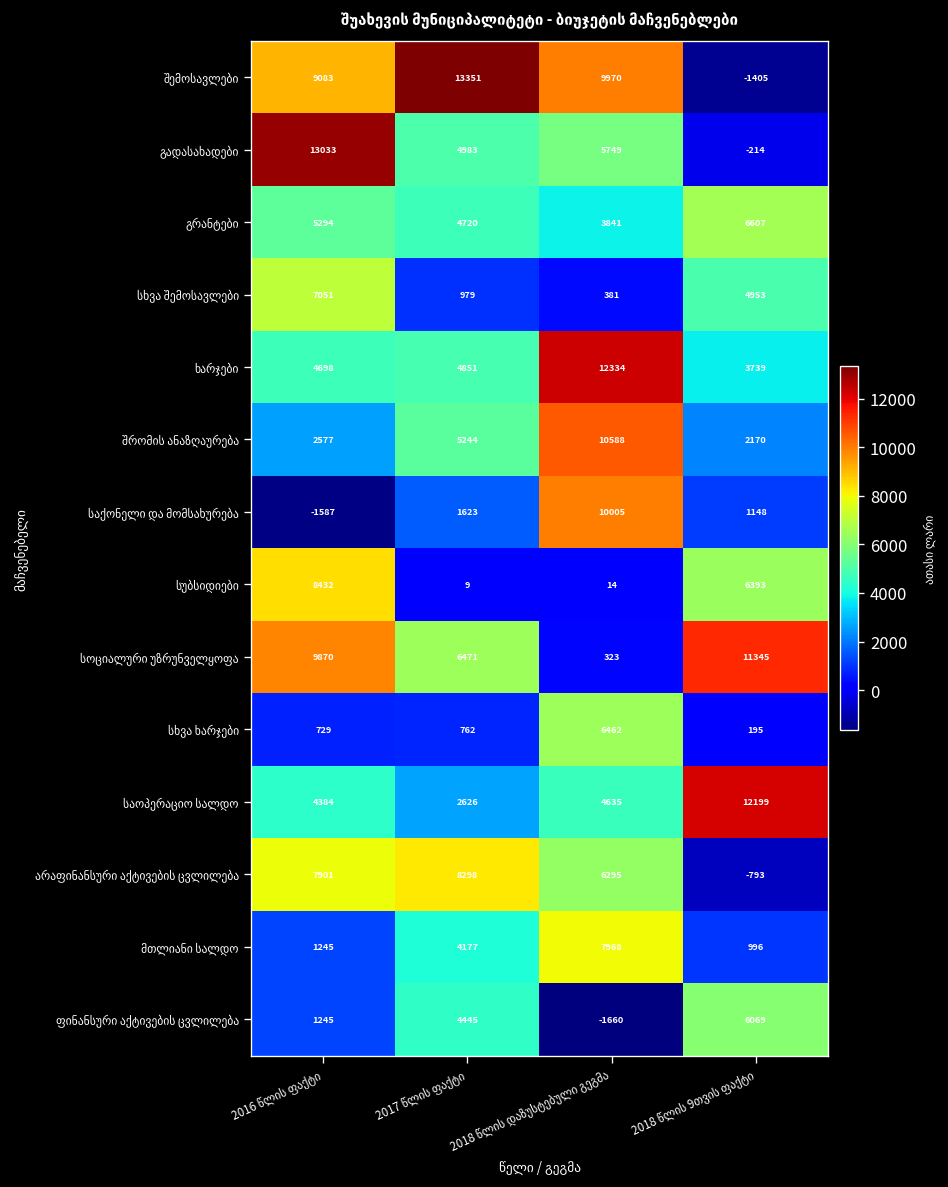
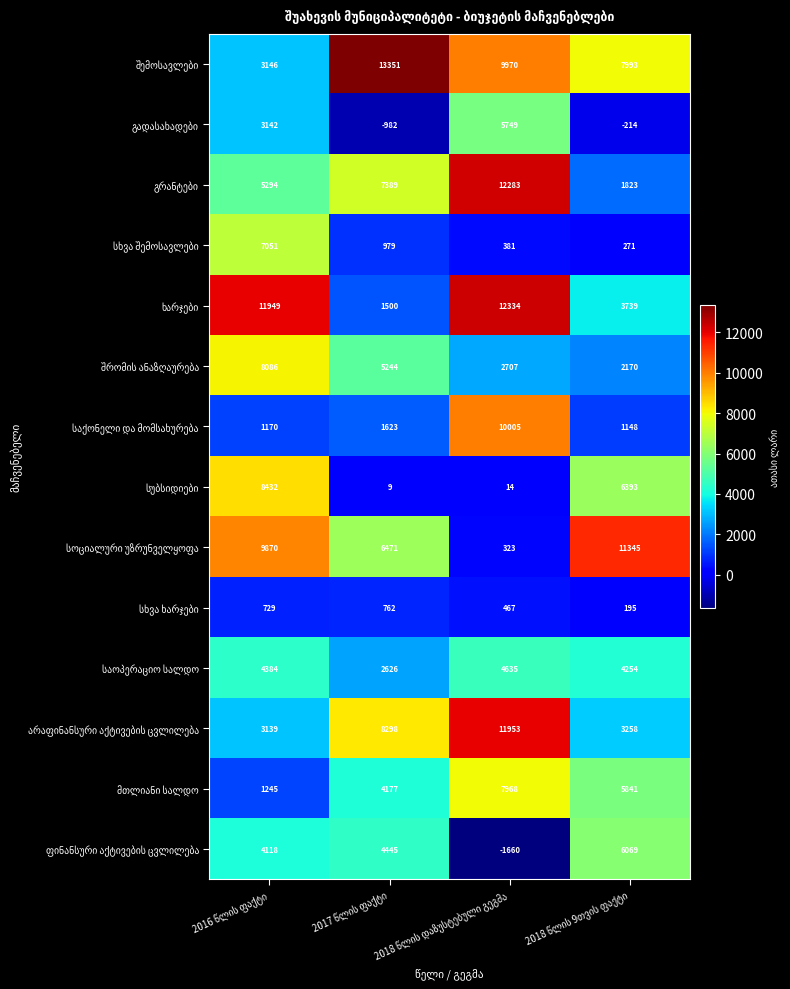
შემოსავლები, 2016 წლის ფაქტი: 9083 -> 3146
შემოსავლები, 2018 წლის 9თვის ფაქტი: -1405 -> 7993
გადასახადები, 2016 წლის ფაქტი: 13033 -> 3142
გადასახადები, 2017 წლის ფაქტი: 4983 -> -982
გრანტები, 2017 წლის ფაქტი: 4720 -> 7389
გრანტები, 2018 წლის დაზუსტებული გეგმა: 3841 -> 12283
გრანტები, 2018 წლის 9თვის ფაქტი: 6607 -> 1823
სხვა შემოსავლები, 2018 წლის 9თვის ფაქტი: 4953 -> 271
ხარჯები, 2016 წლის ფაქტი: 4698 -> 11949
ხარჯები, 2017 წლის ფაქტი: 4851 -> 1500
შრომის ანაზღაურება, 2016 წლის ფაქტი: 2577 -> 8086
შრომის ანაზღაურება, 2018 წლის დაზუსტებული გეგმა: 10588 -> 2707
საქონელი და მომსახურება, 2016 წლის ფაქტი: -1587 -> 1170
სხვა ხარჯები, 2018 წლის დაზუსტებული გეგმა: 6462 -> 467
საოპერაციო სალდო, 2018 წლის 9თვის ფაქტი: 12199 -> 4254
არაფინანსური აქტივების ცვლილება, 2016 წლის ფაქტი: 7901 -> 3139
არაფინანსური აქტივების ცვლილება, 2018 წლის დაზუსტებული გეგმა: 6295 -> 11953
არაფინანსური აქტივების ცვლილება, 2018 წლის 9თვის ფაქტი: -793 -> 3258
მთლიანი სალდო, 2018 წლის 9თვის ფაქტი: 996 -> 5841
ფინანსური აქტივების ცვლილება, 2016 წლის ფაქტი: 1245 -> 4118
